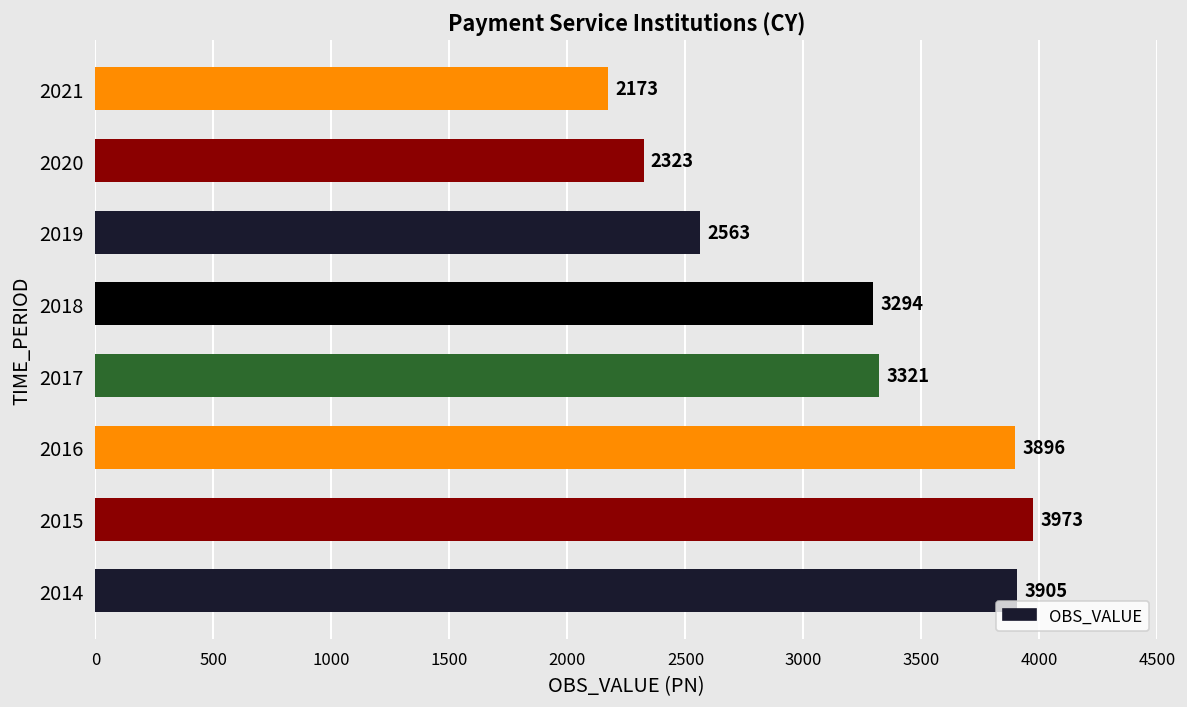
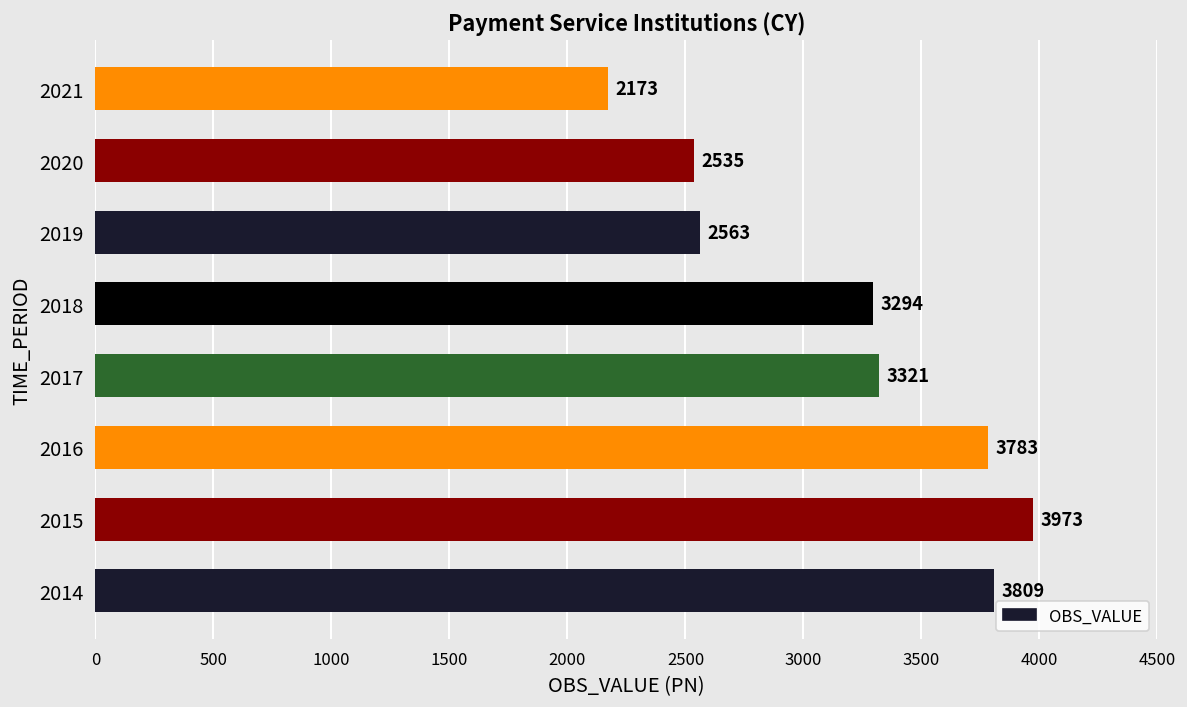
2020: 2323 -> 2535
2016: 3896 -> 3783
2014: 3905 -> 3809
